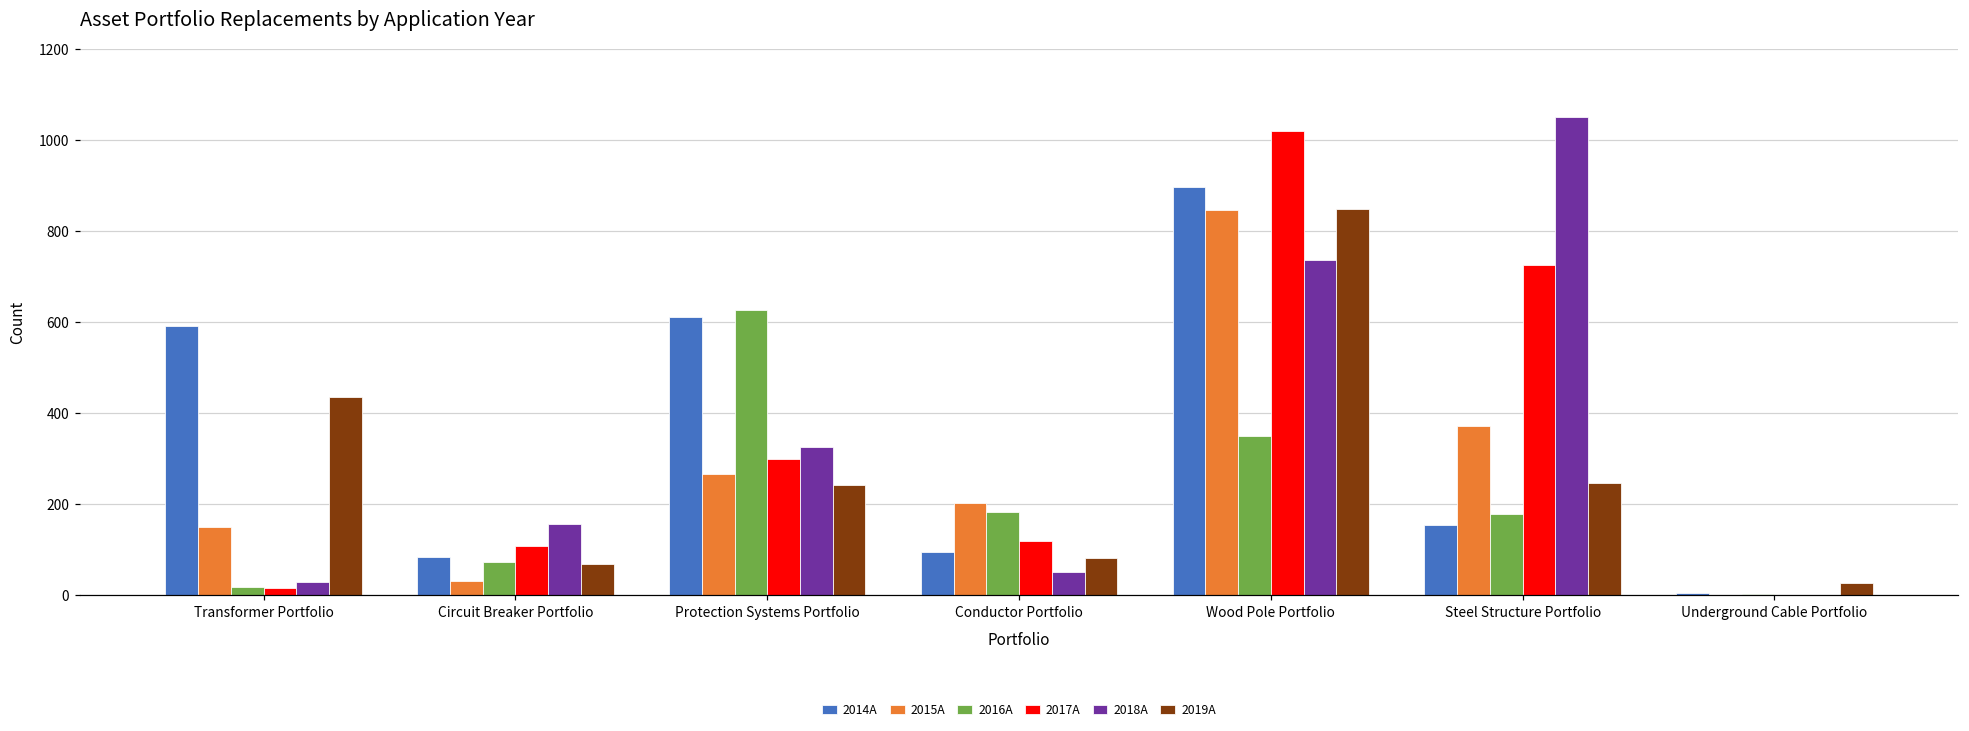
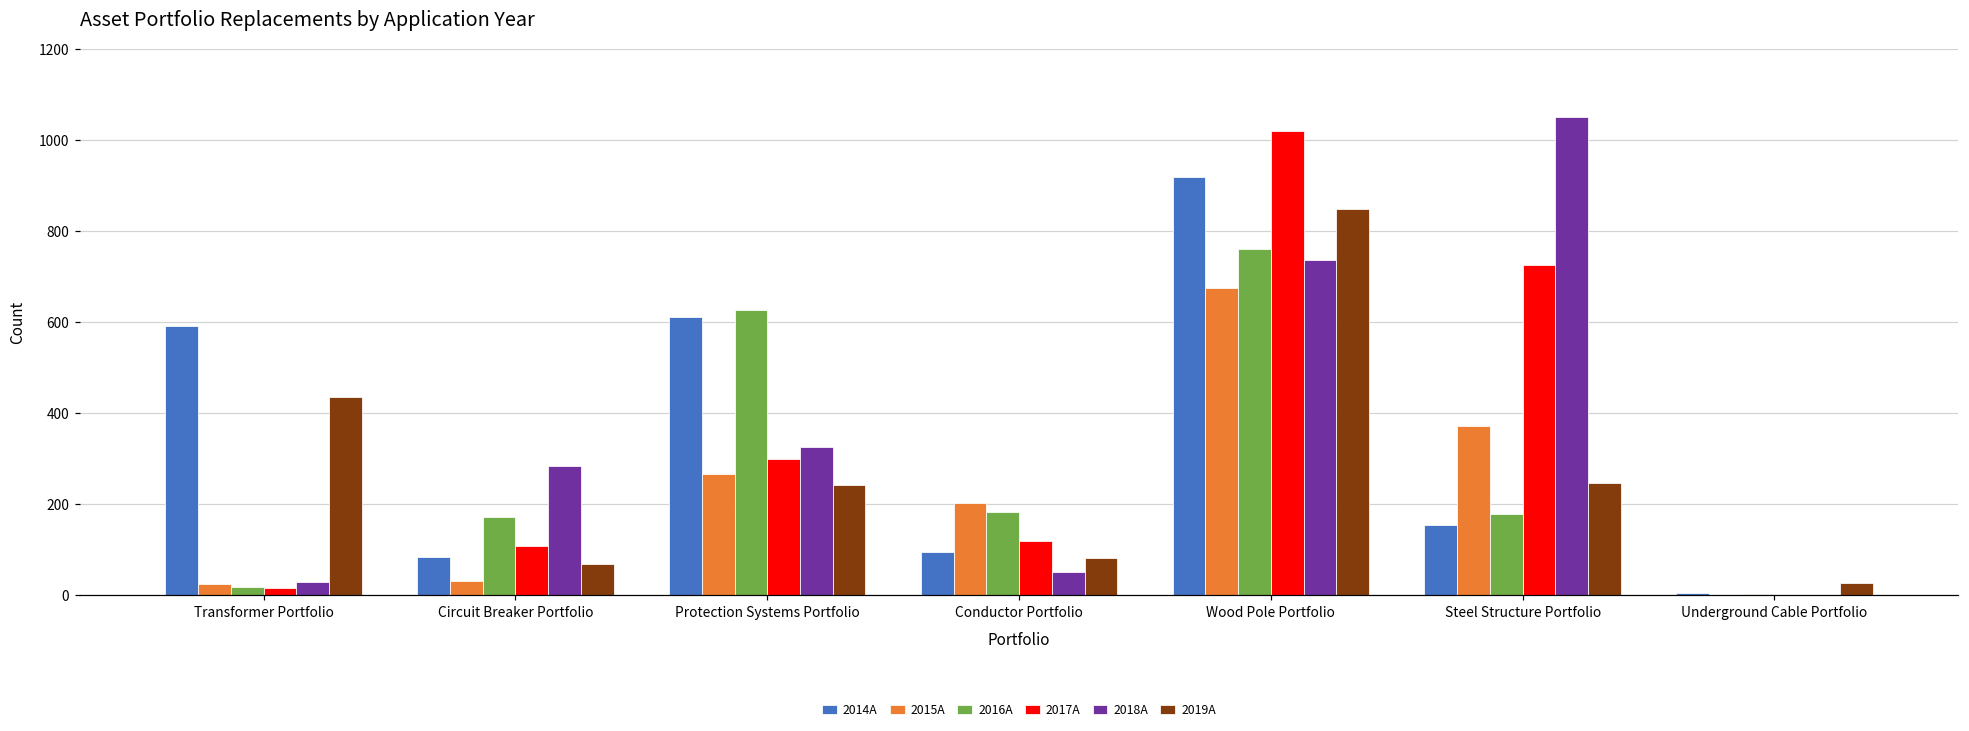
2015A, Transformer Portfolio: 150 -> 20
2016A, Circuit Breaker Portfolio: 70 -> 170
2018A, Circuit Breaker Portfolio: 160 -> 280
2014A, Wood Pole Portfolio: 900 -> 920
2015A, Wood Pole Portfolio: 850 -> 680
2016A, Wood Pole Portfolio: 350 -> 760
